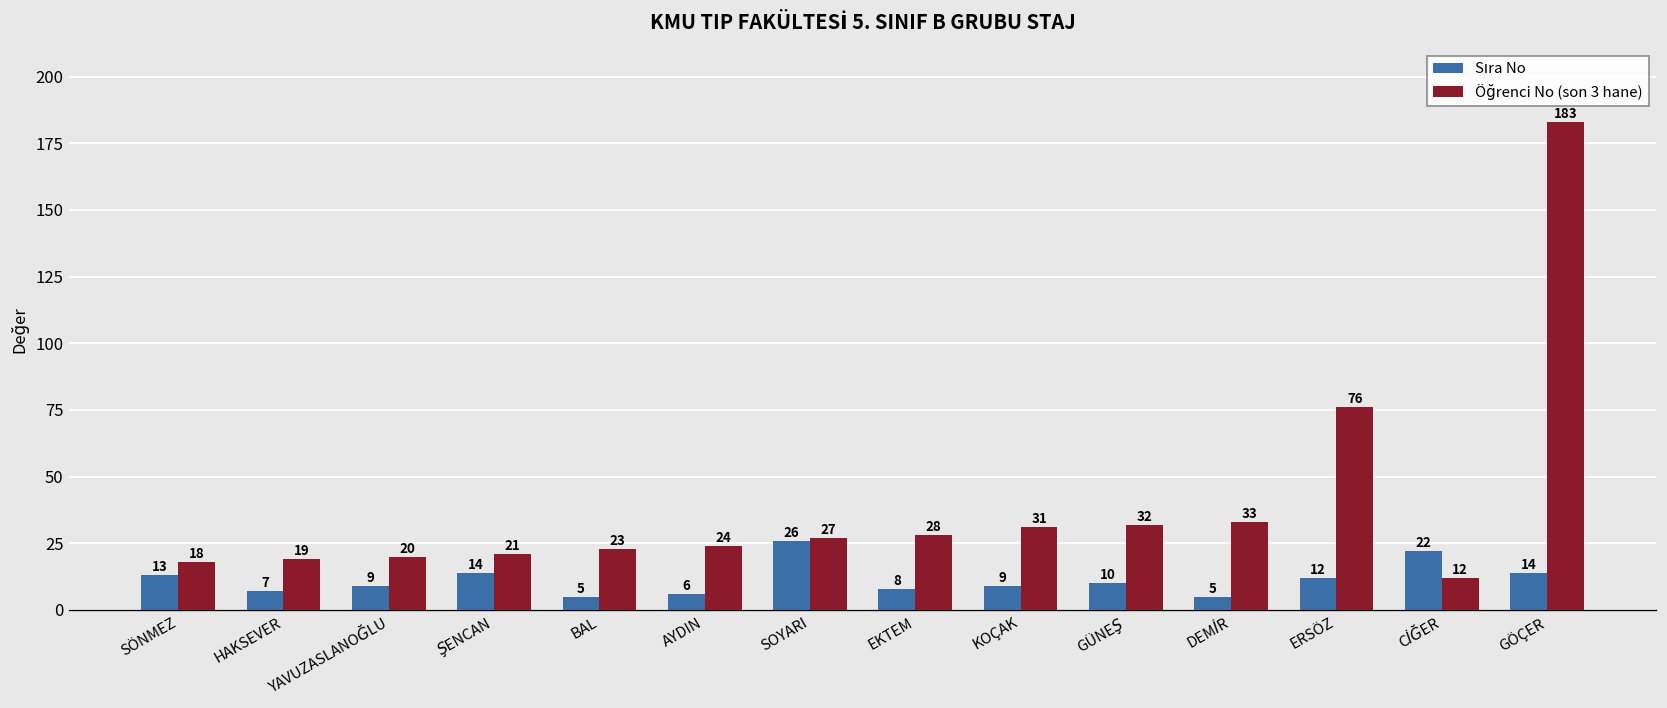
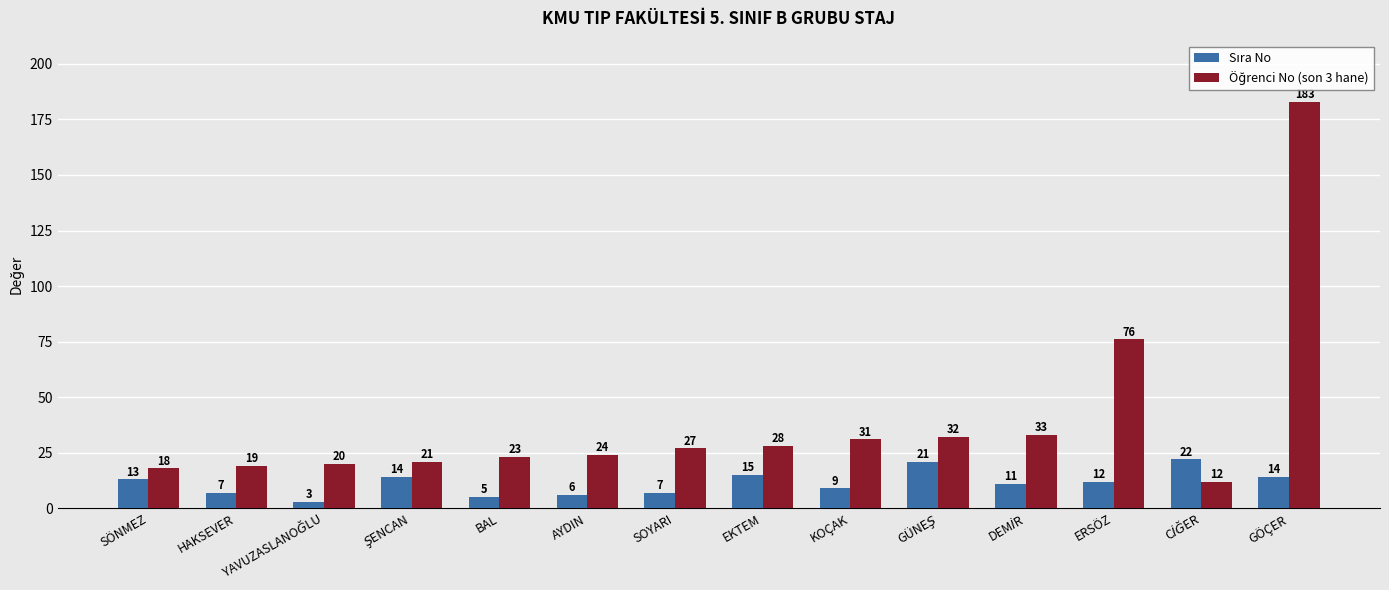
Sıra No, YAVUZASLANOĞLU: 9 -> 3
Sıra No, SOYARI: 26 -> 7
Sıra No, EKTEM: 8 -> 15
Sıra No, GÜNEŞ: 10 -> 21
Sıra No, DEMİR: 5 -> 11
